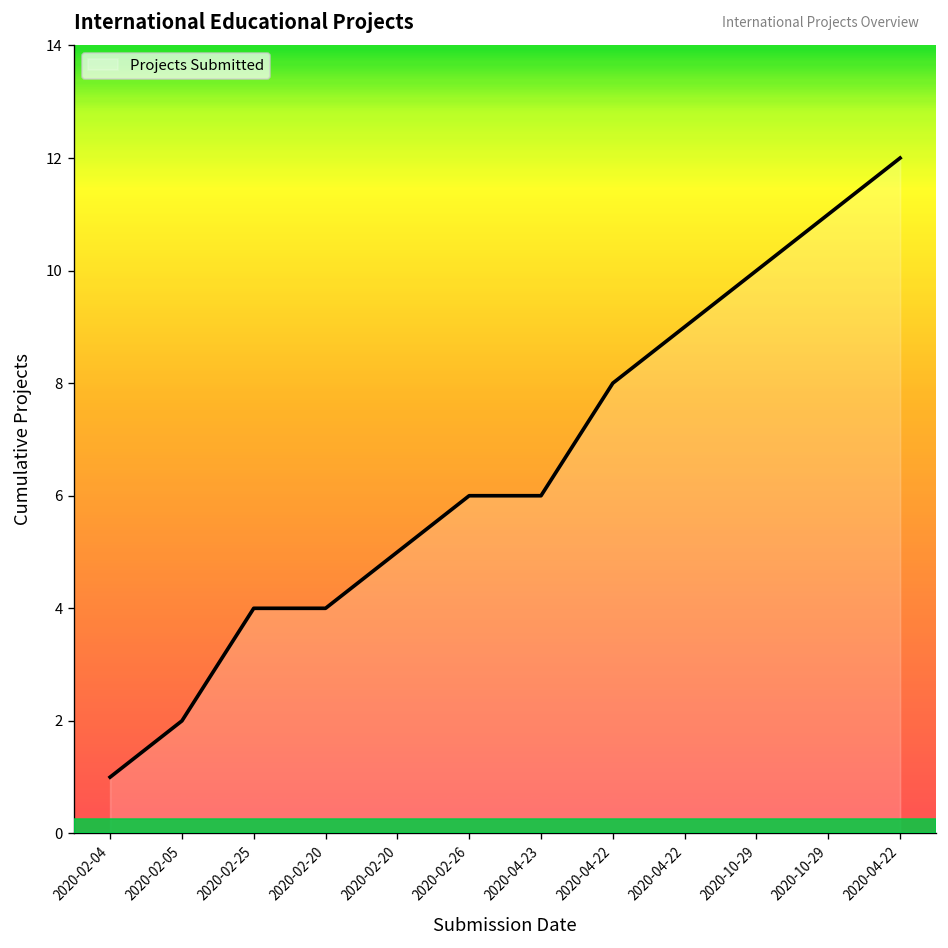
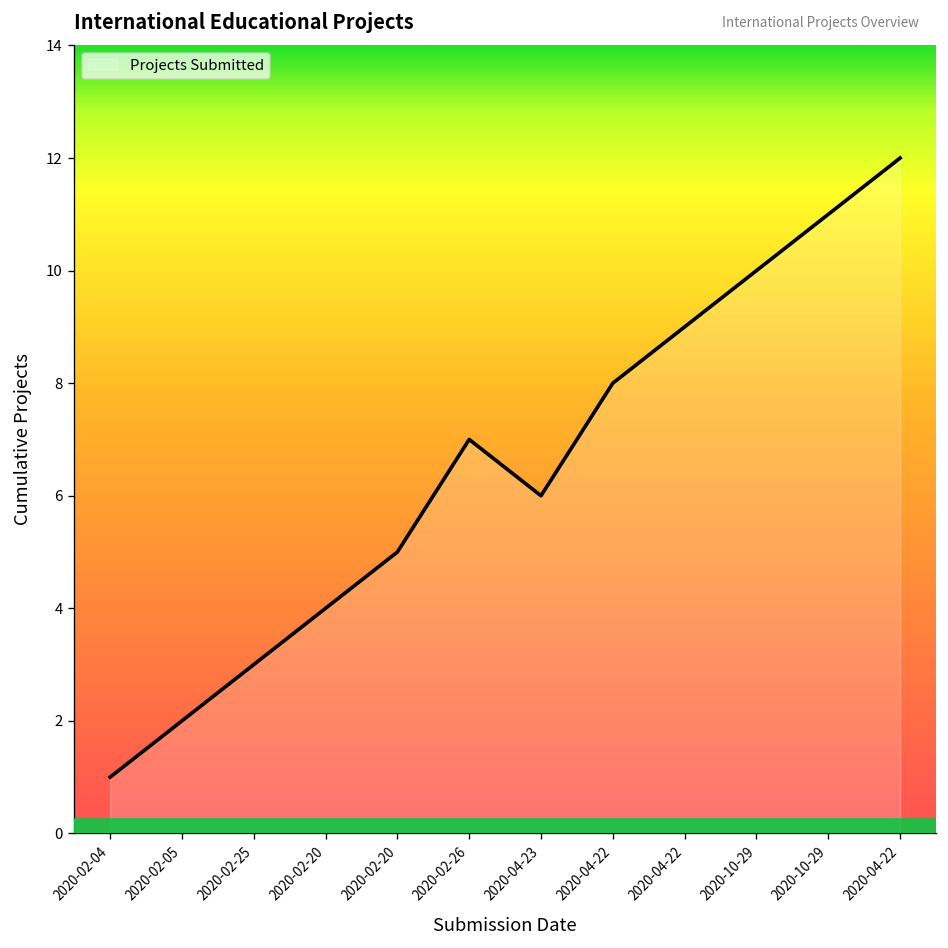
2020-02-25: 4 -> 3
2020-02-26: 6 -> 7
